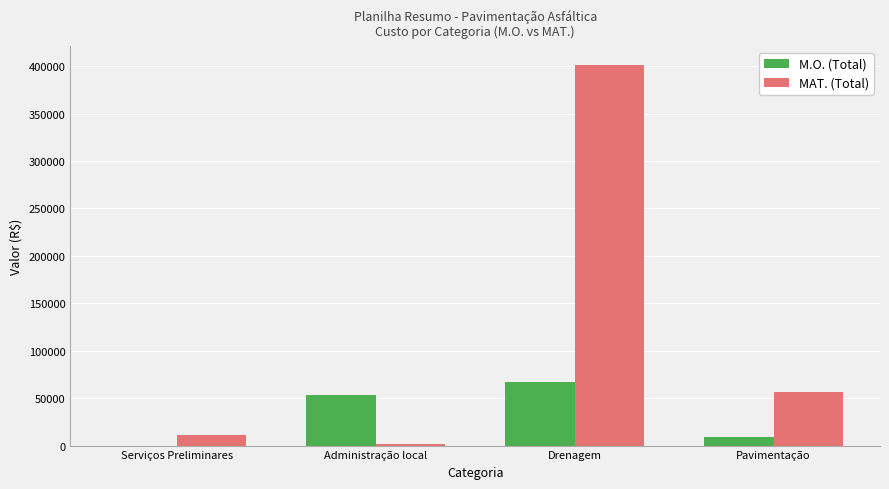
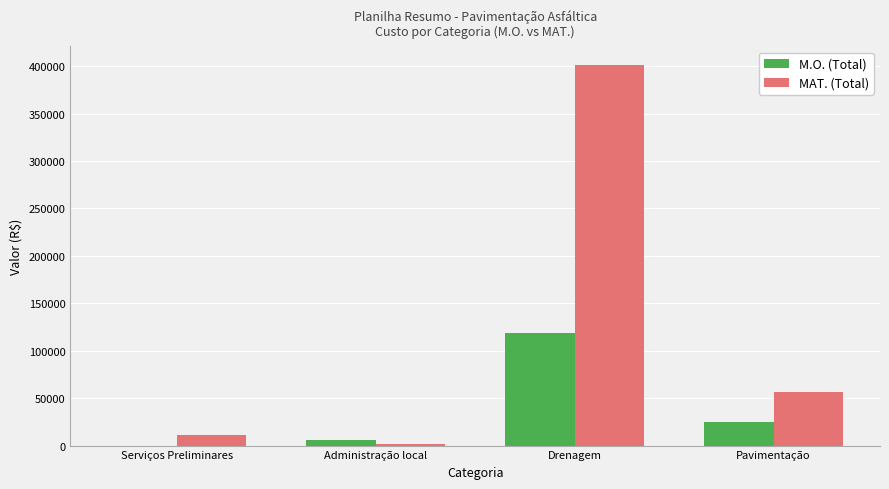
M.O. (Total), Administração local: 50000 -> 10000
M.O. (Total), Drenagem: 70000 -> 120000
M.O. (Total), Pavimentação: 10000 -> 30000
